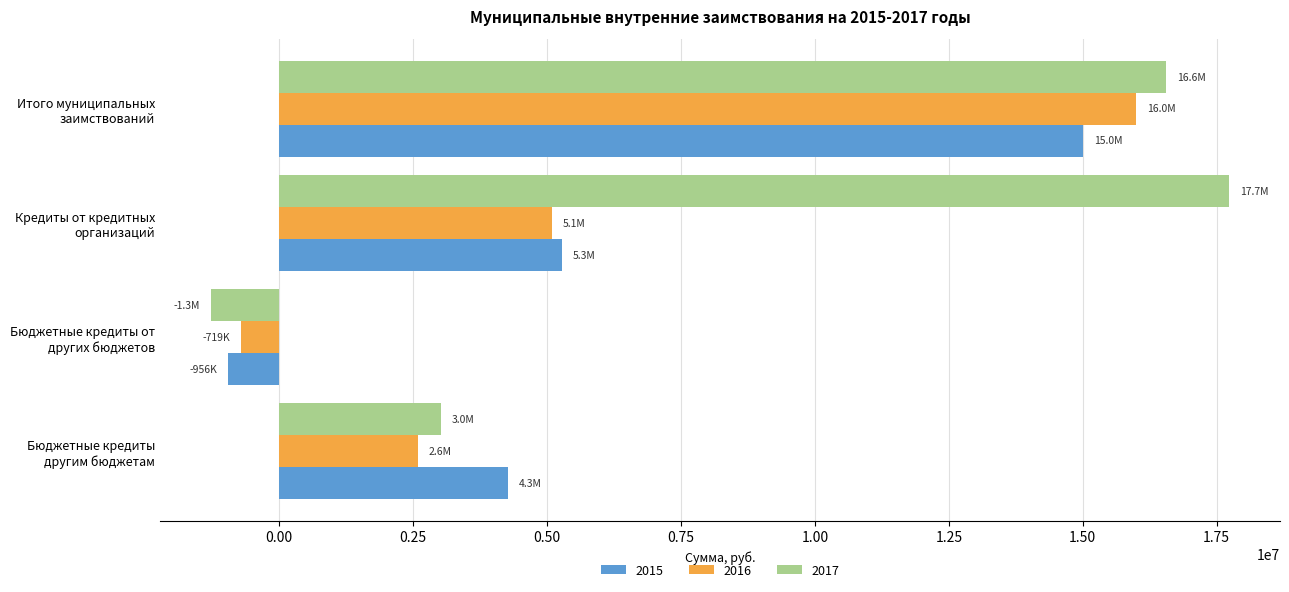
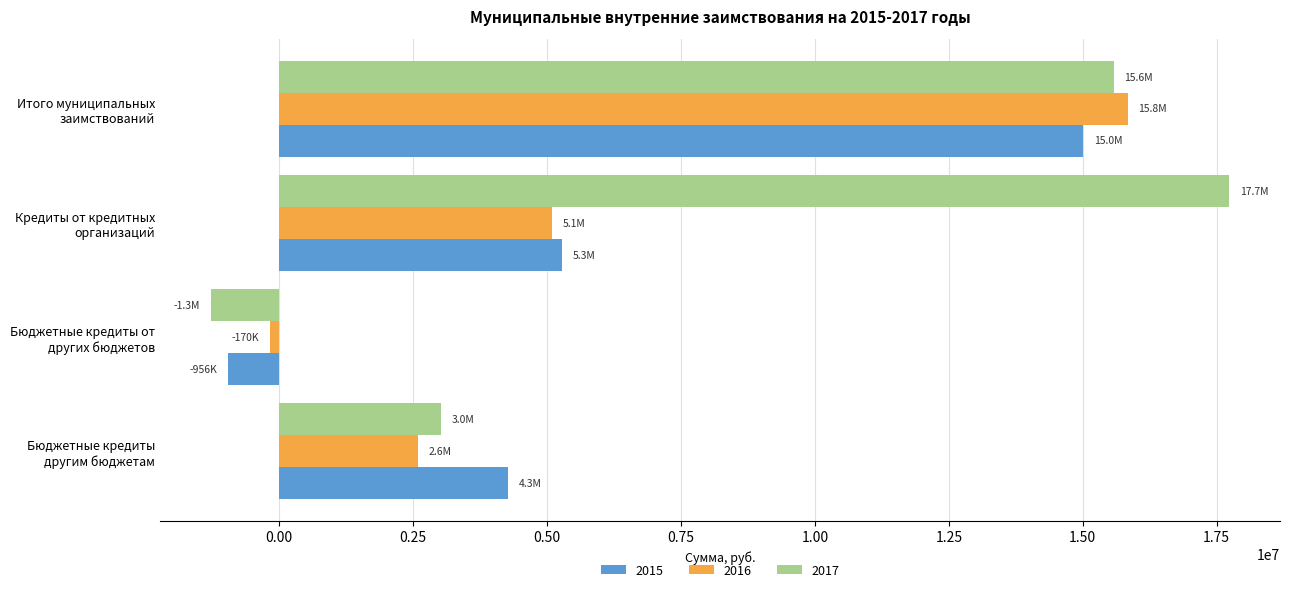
2017, Итого муниципальных заимствований: 16.6M -> 15.6M
2016, Итого муниципальных заимствований: 16.0M -> 15.8M
2016, Бюджетные кредиты от других бюджетов: -719K -> -170K
